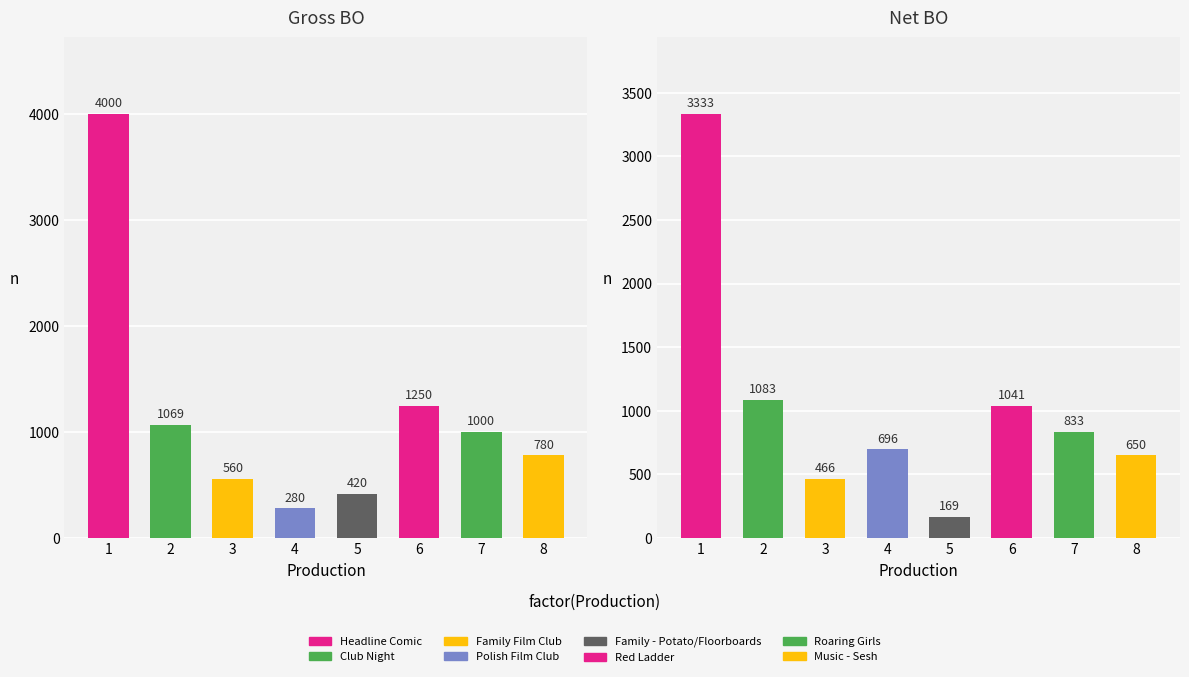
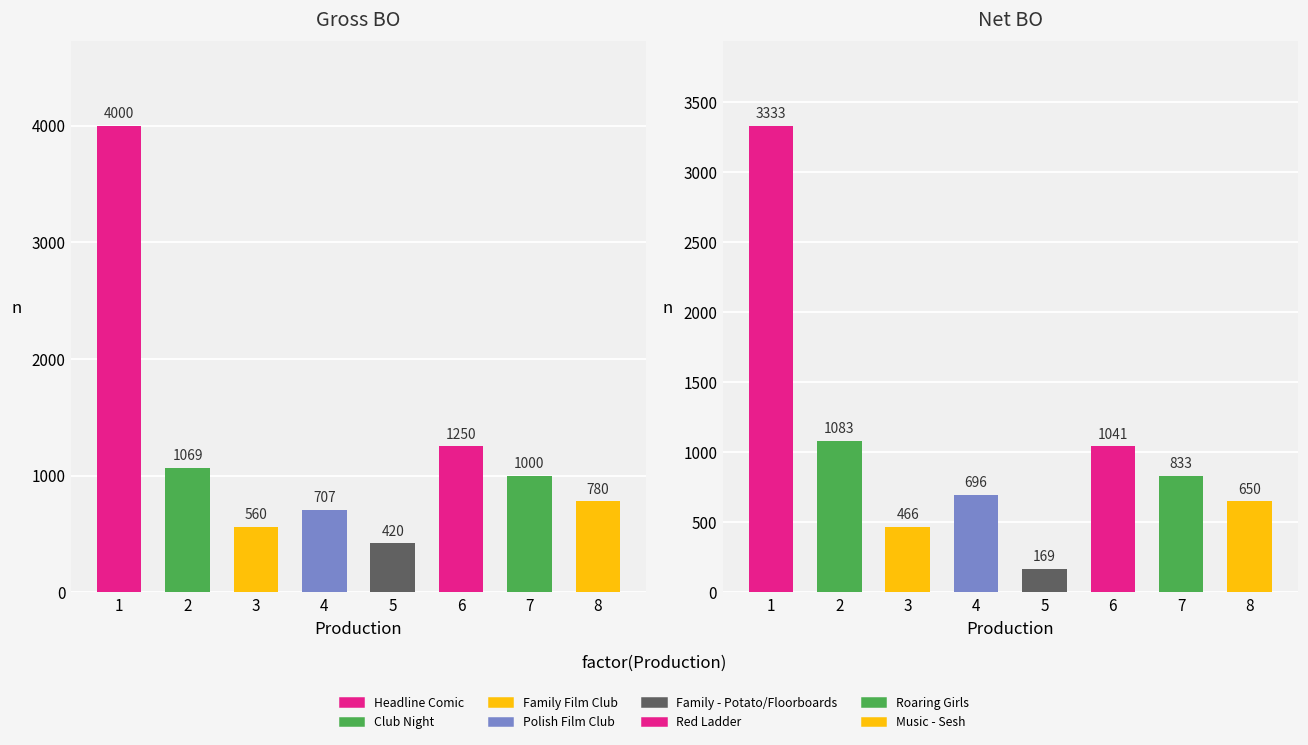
Gross BO, 4: 280 -> 707
